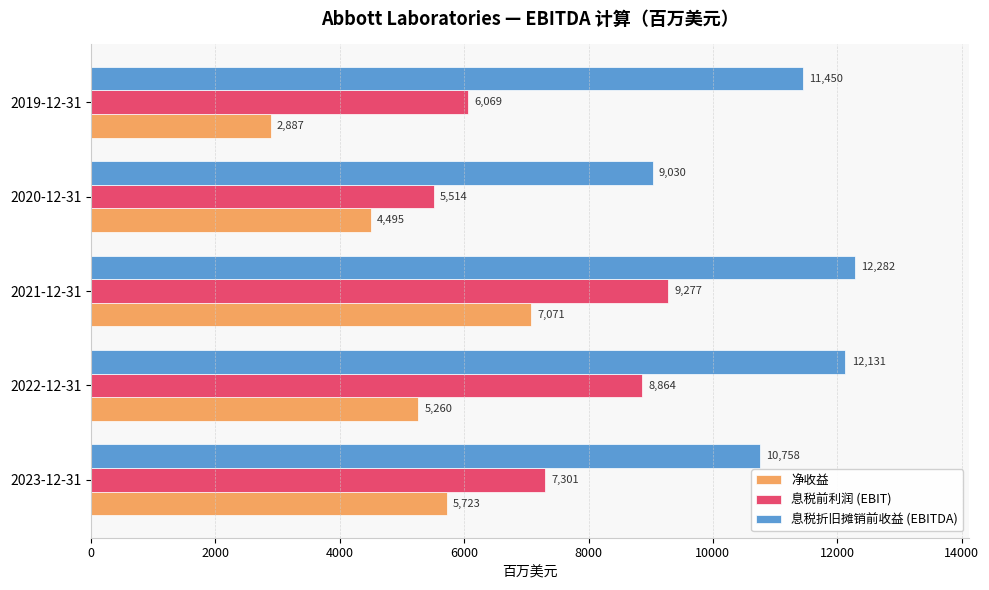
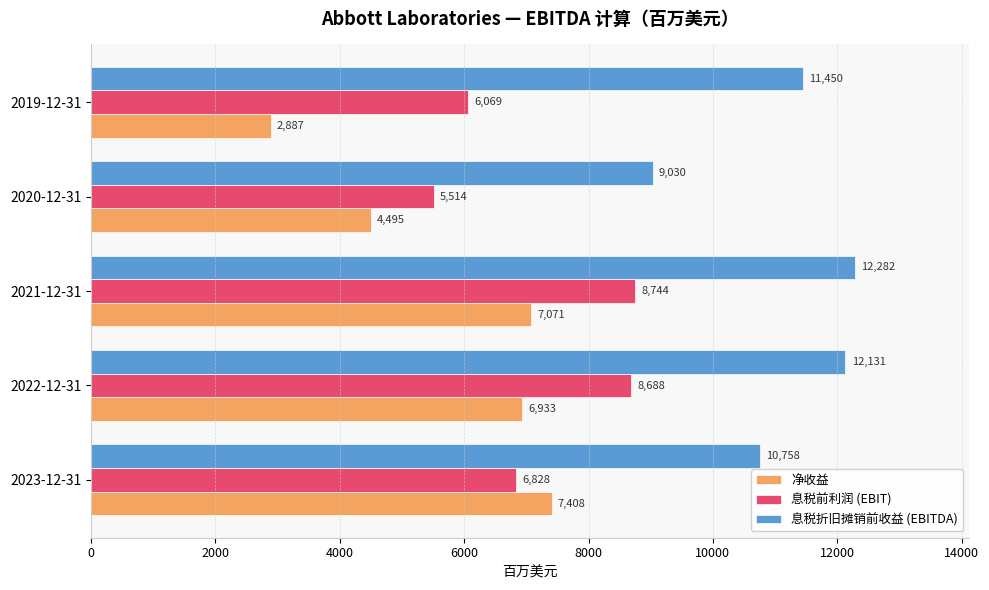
息税前利润 (EBIT), 2021-12-31: 9,277 -> 8,744
息税前利润 (EBIT), 2022-12-31: 8,864 -> 8,688
净收益, 2022-12-31: 5,260 -> 6,933
息税前利润 (EBIT), 2023-12-31: 7,301 -> 6,828
净收益, 2023-12-31: 5,723 -> 7,408
